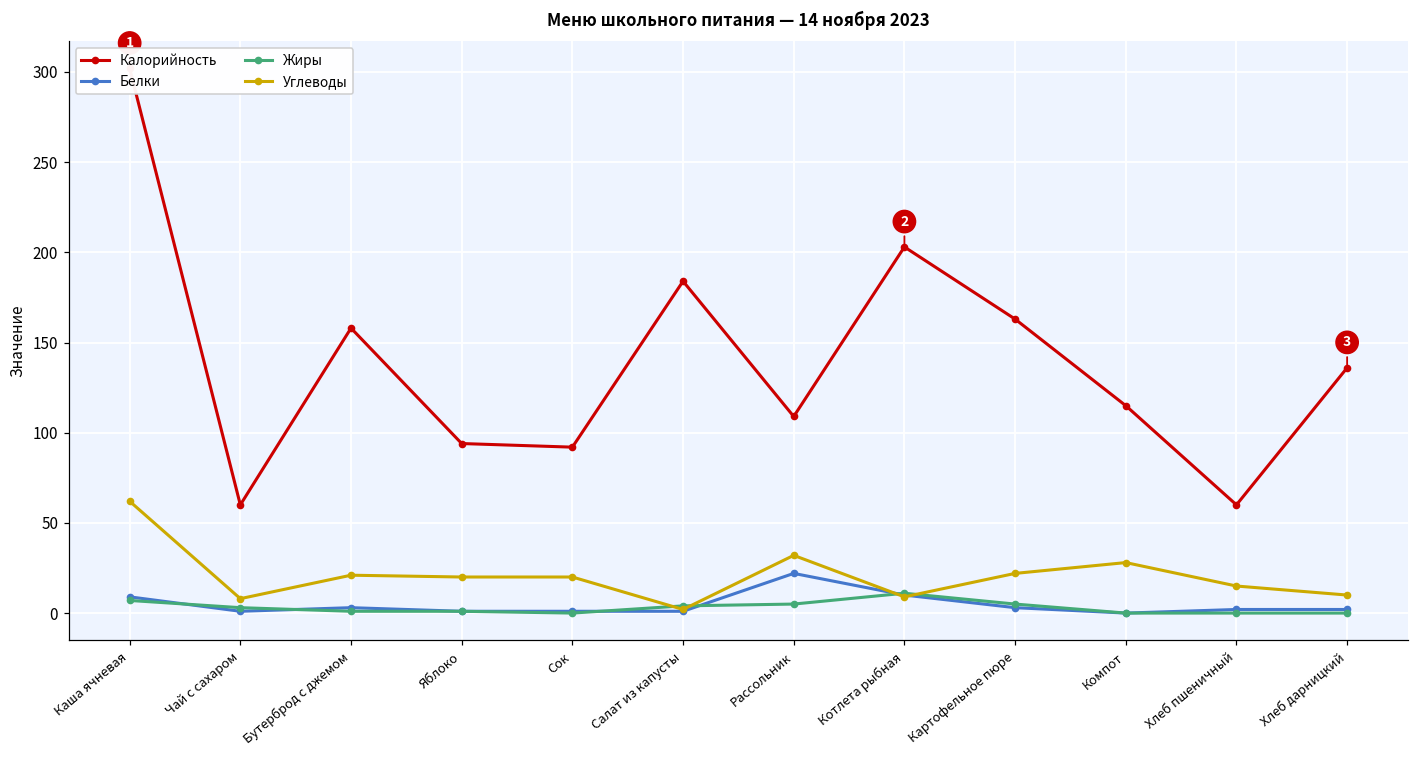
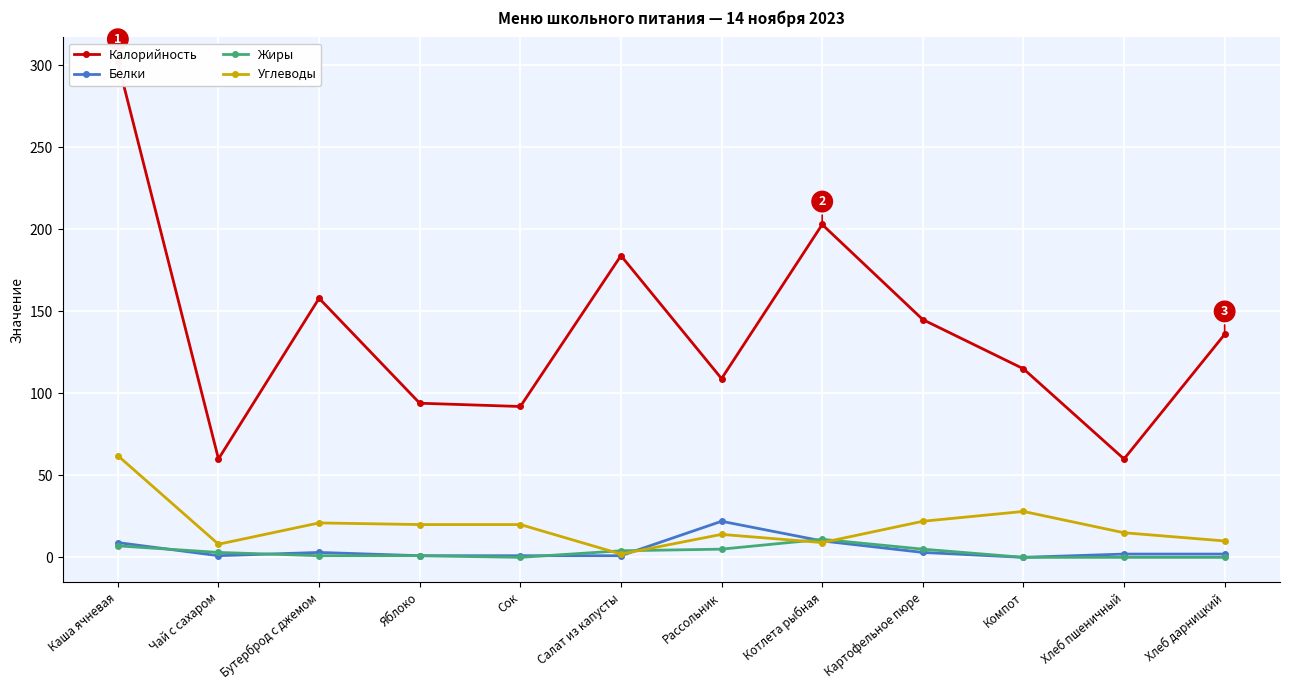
Углеводы, Рассольник: 32 -> 14
Калорийность, Картофельное пюре: 163 -> 145
